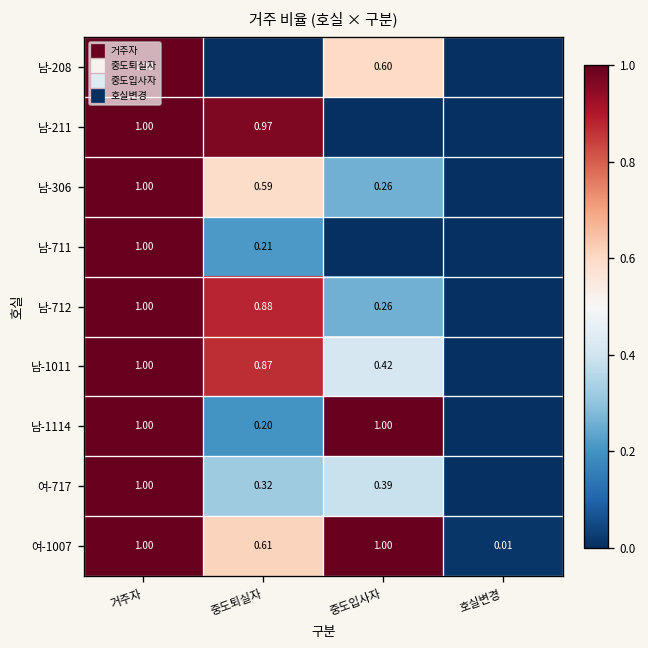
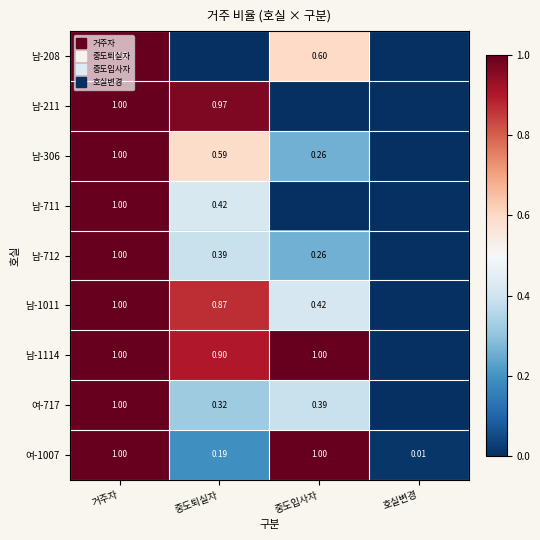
남-711, 중도퇴실자: 0.21 -> 0.42
남-712, 중도퇴실자: 0.88 -> 0.39
남-1114, 중도퇴실자: 0.20 -> 0.90
여-1007, 중도퇴실자: 0.61 -> 0.19
